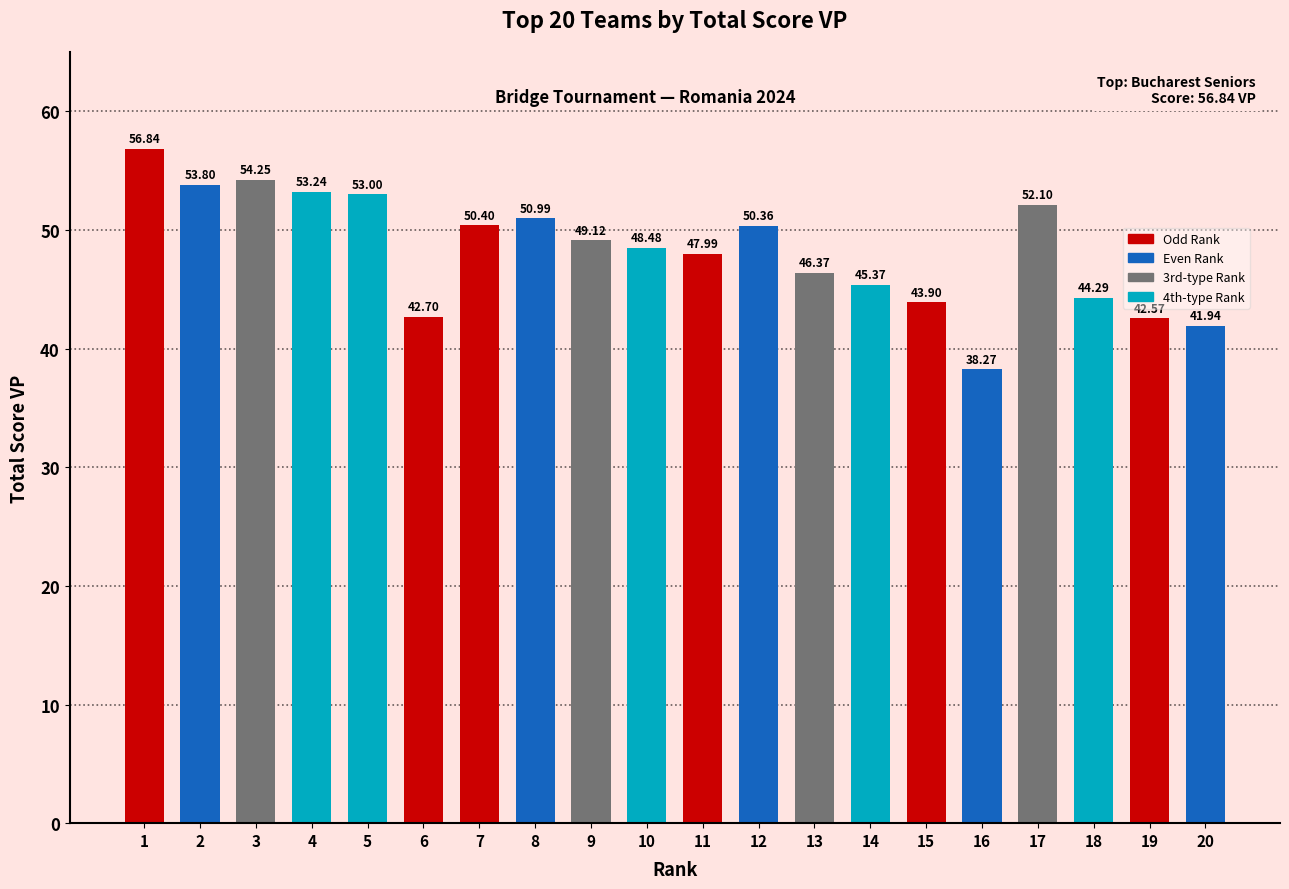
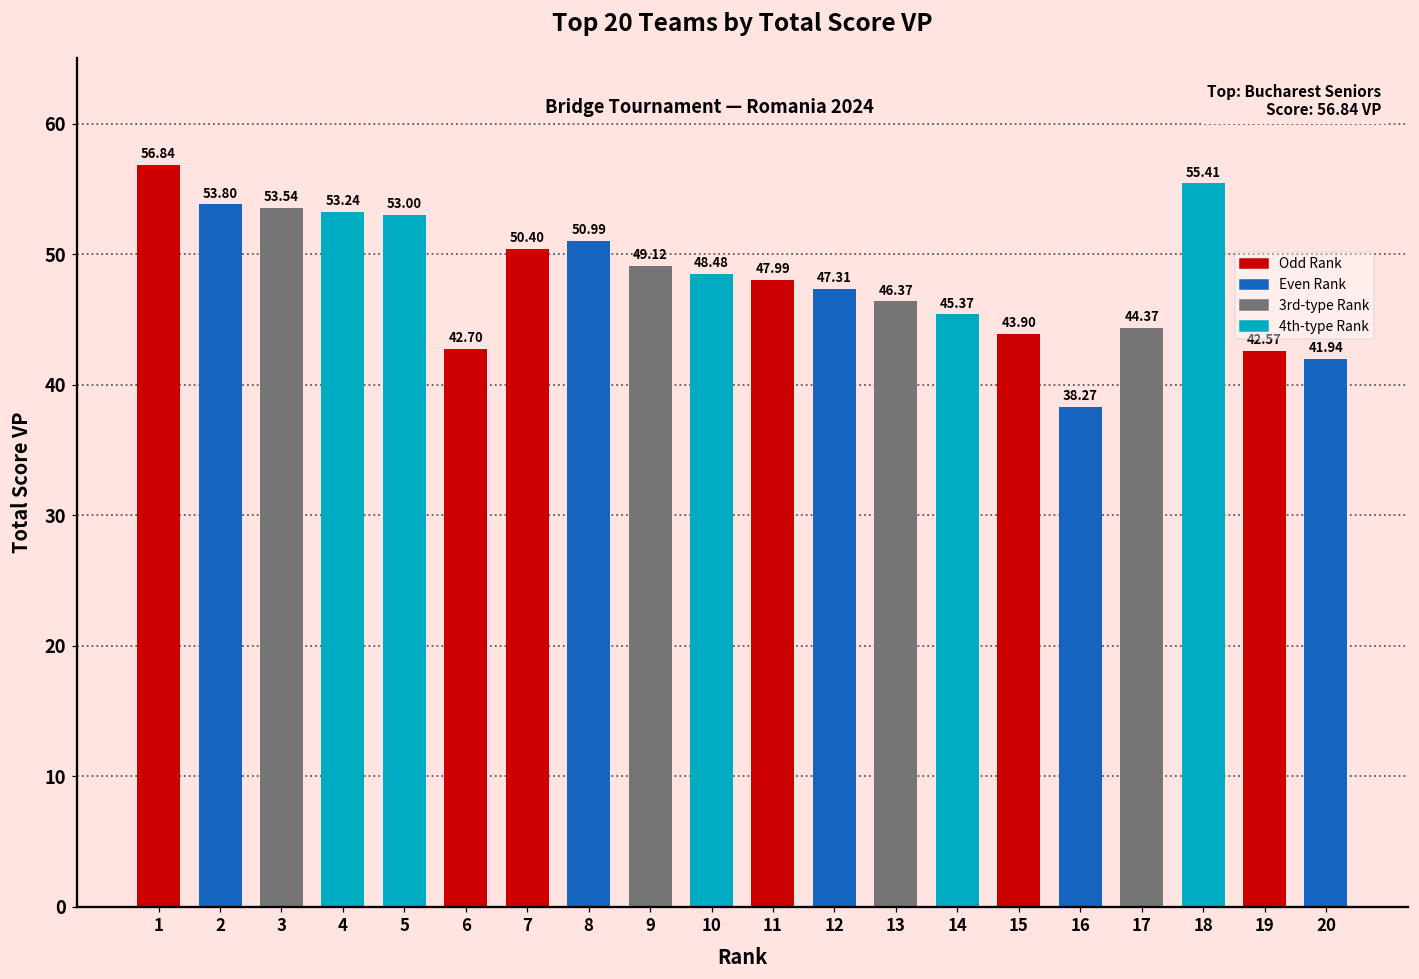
3: 54.25 -> 53.54
12: 50.36 -> 47.31
17: 52.10 -> 44.37
18: 44.29 -> 55.41
